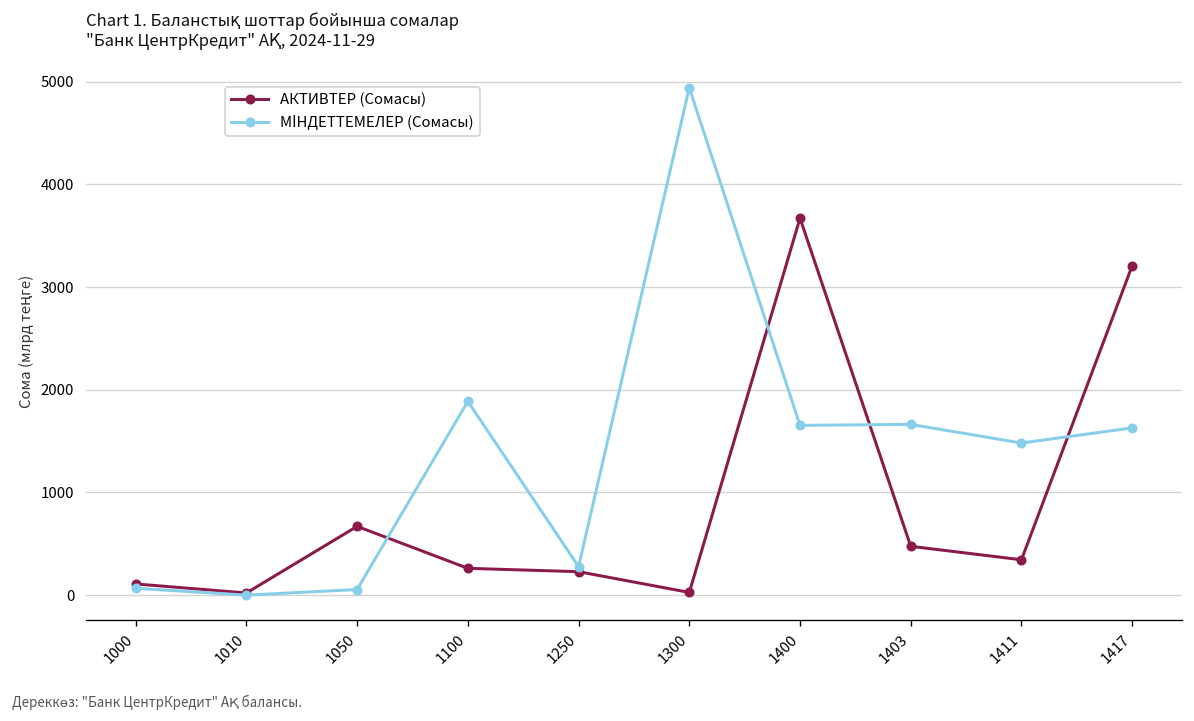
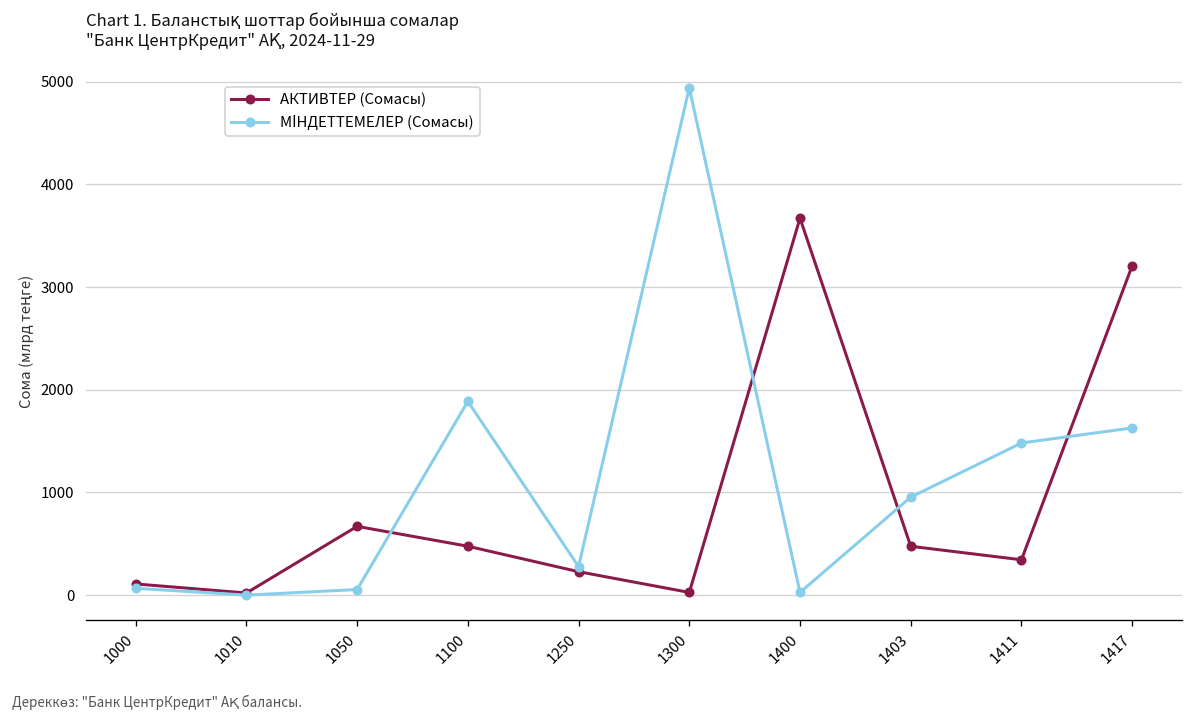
АКТИВТЕР (Сомасы), 1100: 300 -> 500
МІНДЕТТЕМЕЛЕР (Сомасы), 1400: 1700 -> 0
МІНДЕТТЕМЕЛЕР (Сомасы), 1403: 1700 -> 1000
